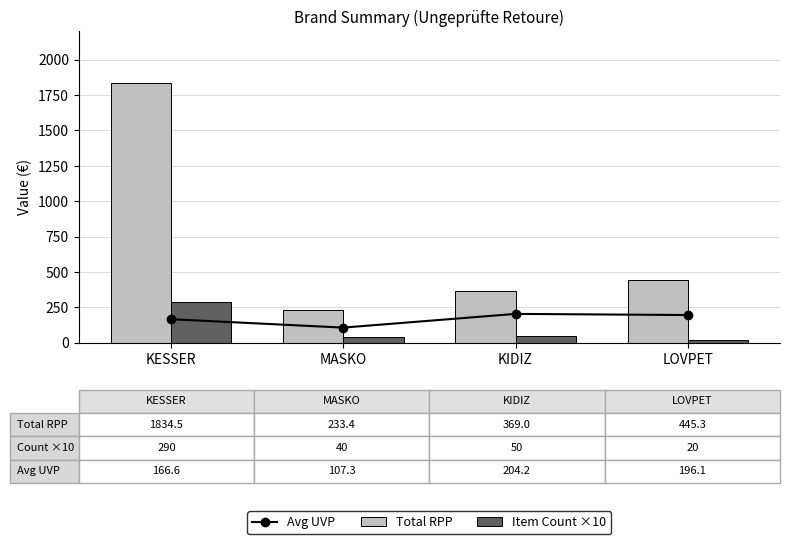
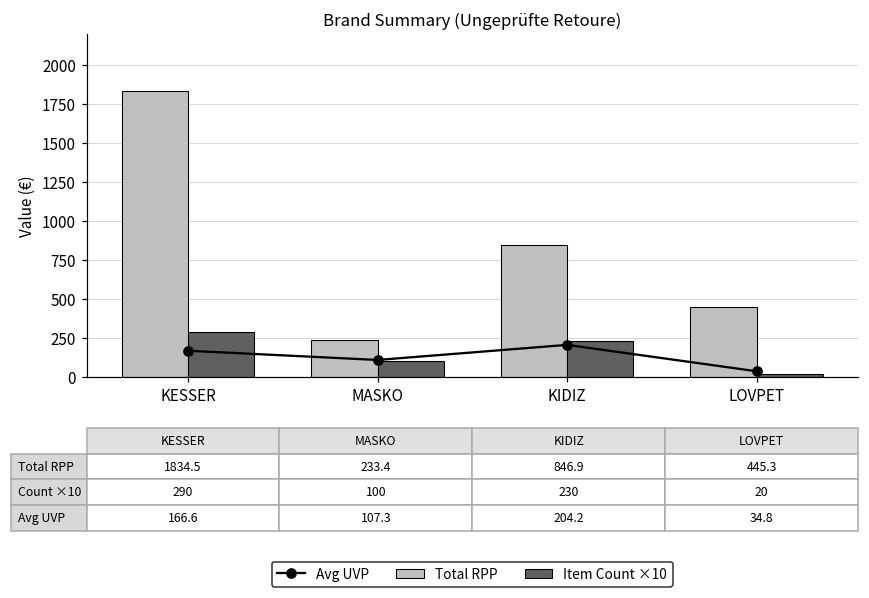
Item Count ×10, MASKO: 40 -> 100
Total RPP, KIDIZ: 369.0 -> 846.9
Item Count ×10, KIDIZ: 50 -> 230
Avg UVP, LOVPET: 196.1 -> 34.8
